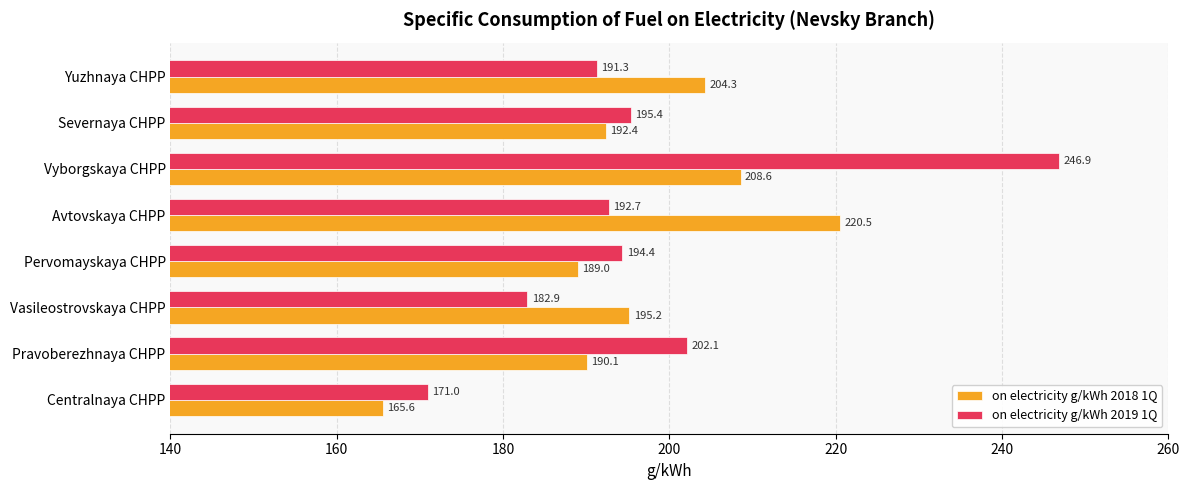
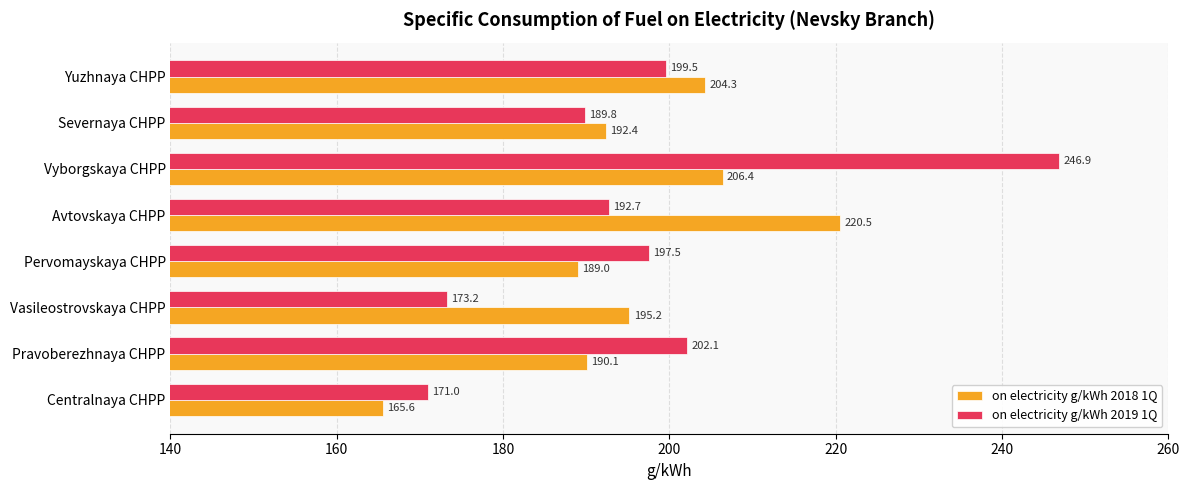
on electricity g/kWh 2019 1Q, Yuzhnaya CHPP: 191.3 -> 199.5
on electricity g/kWh 2019 1Q, Severnaya CHPP: 195.4 -> 189.8
on electricity g/kWh 2018 1Q, Vyborgskaya CHPP: 208.6 -> 206.4
on electricity g/kWh 2019 1Q, Pervomayskaya CHPP: 194.4 -> 197.5
on electricity g/kWh 2019 1Q, Vasileostrovskaya CHPP: 182.9 -> 173.2
